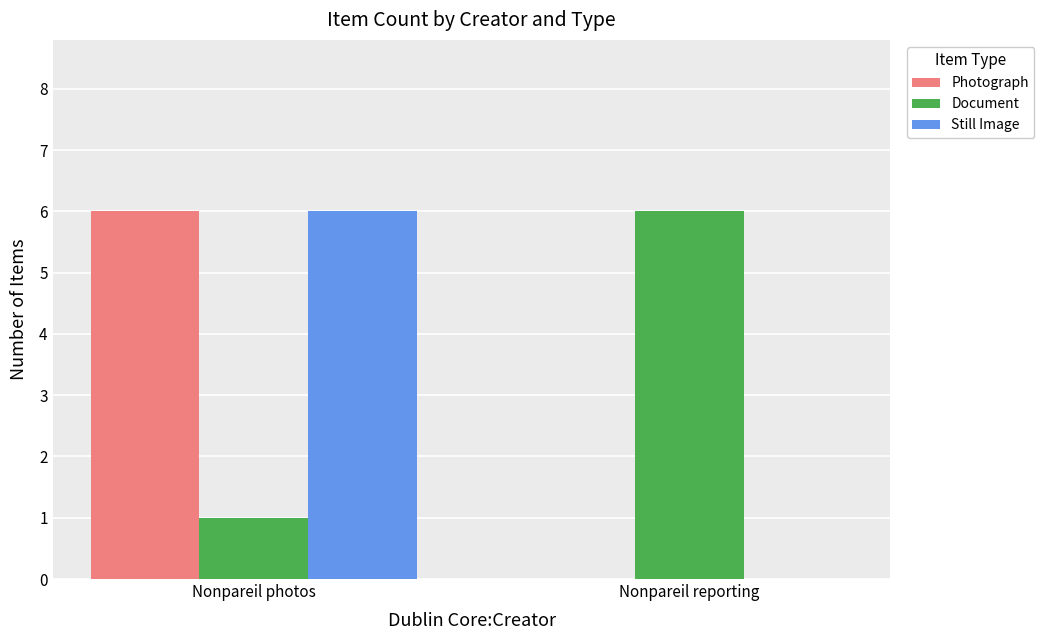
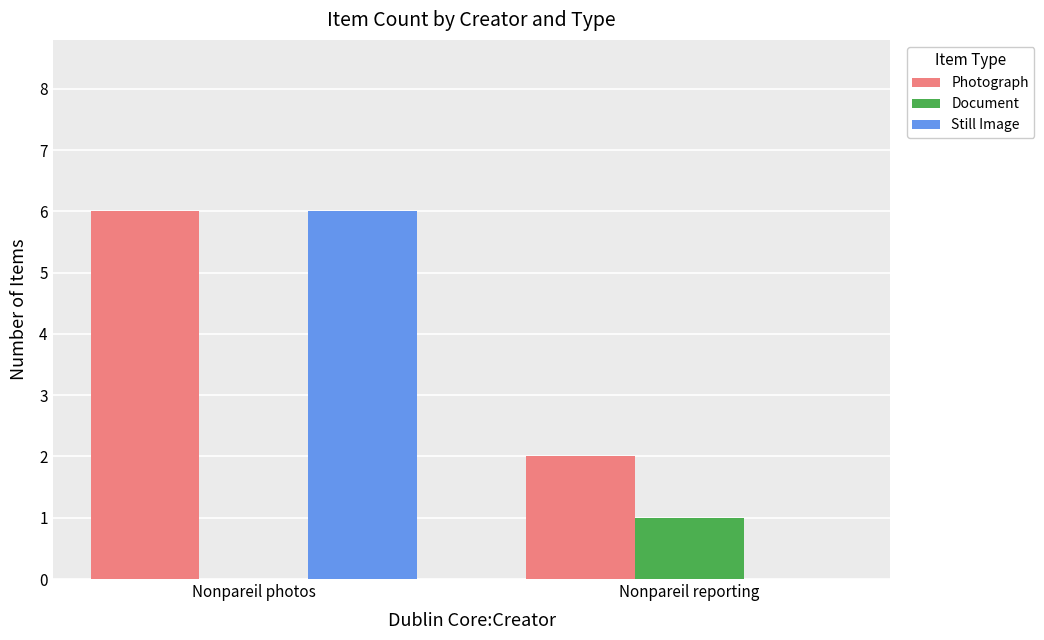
Document, Nonpareil photos: 1 -> 0
Photograph, Nonpareil reporting: 0 -> 2
Document, Nonpareil reporting: 6 -> 1
